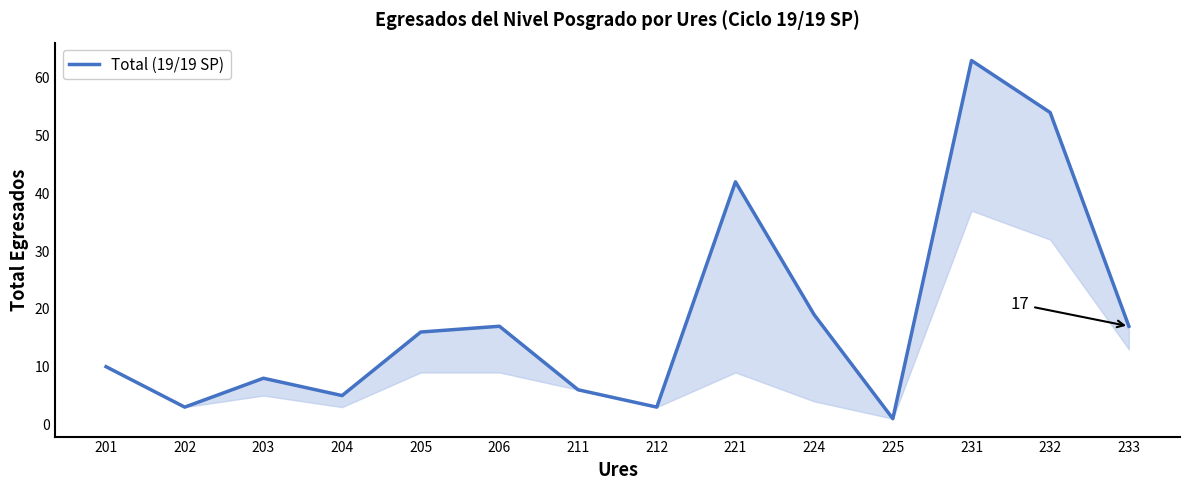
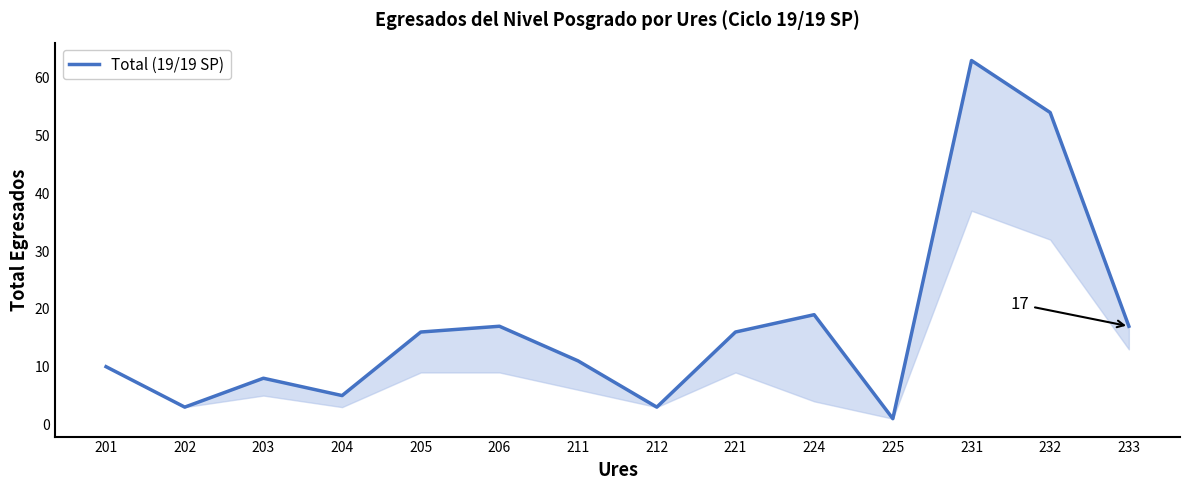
211: 6 -> 11
221: 42 -> 16
